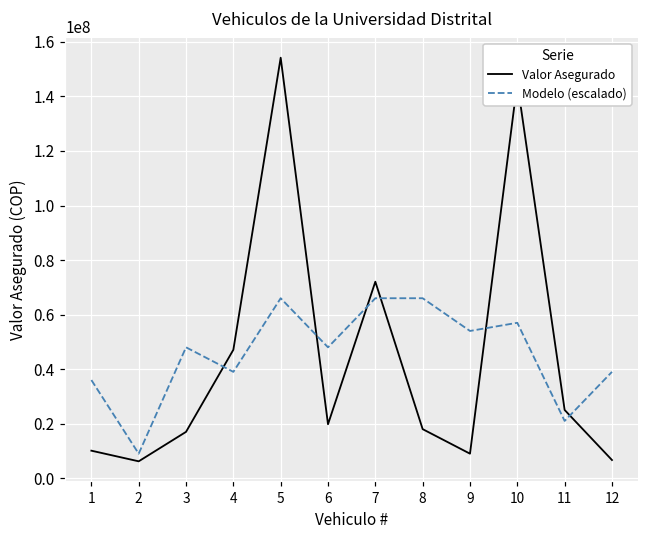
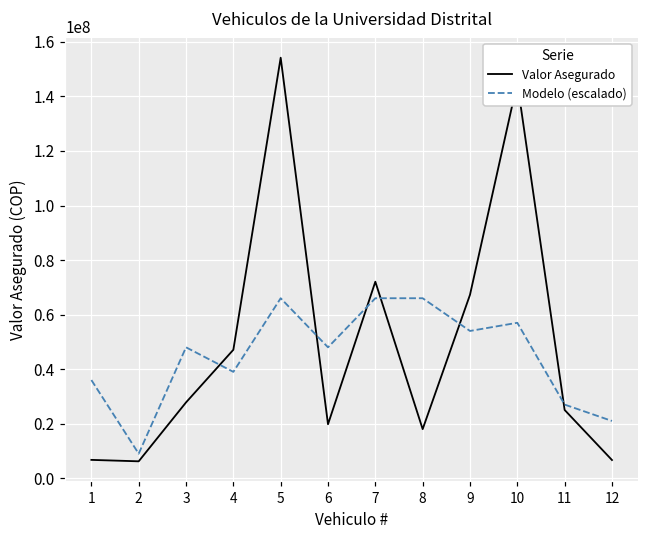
Valor Asegurado, 1: 10000000 -> 7000000
Valor Asegurado, 3: 17000000 -> 28000000
Valor Asegurado, 9: 9000000 -> 67000000
Modelo (escalado), 11: 21000000 -> 27000000
Modelo (escalado), 12: 39000000 -> 21000000
